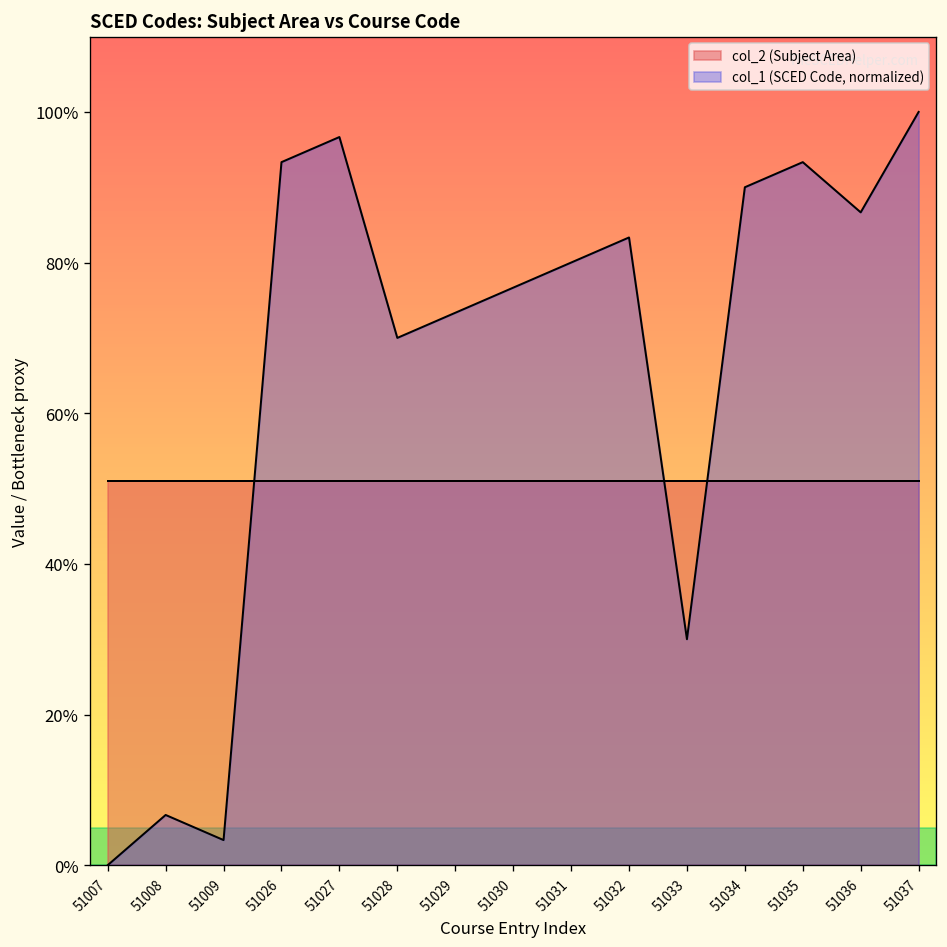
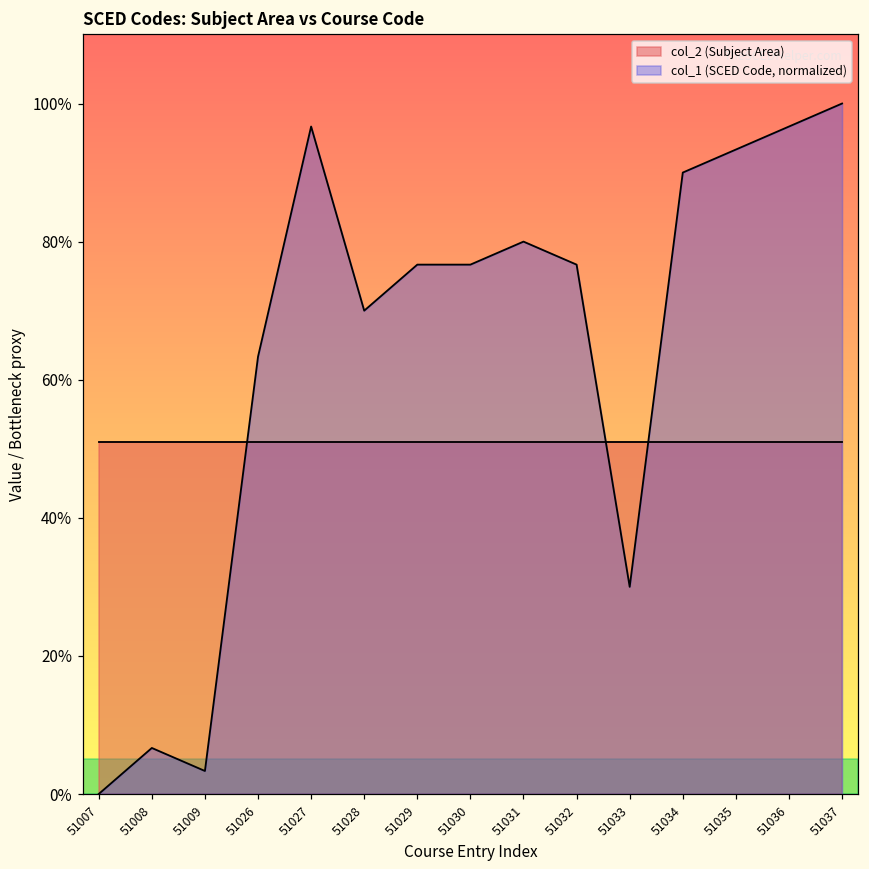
col_1 (SCED Code, normalized), 51026: 93% -> 63%
col_1 (SCED Code, normalized), 51029: 73% -> 77%
col_1 (SCED Code, normalized), 51032: 83% -> 77%
col_1 (SCED Code, normalized), 51036: 87% -> 97%
